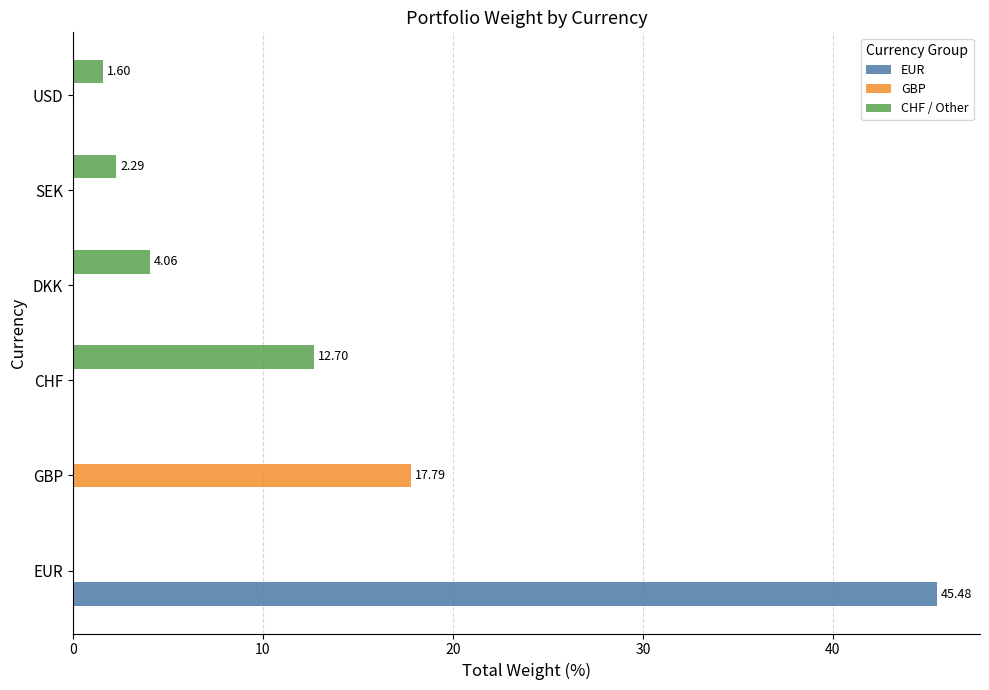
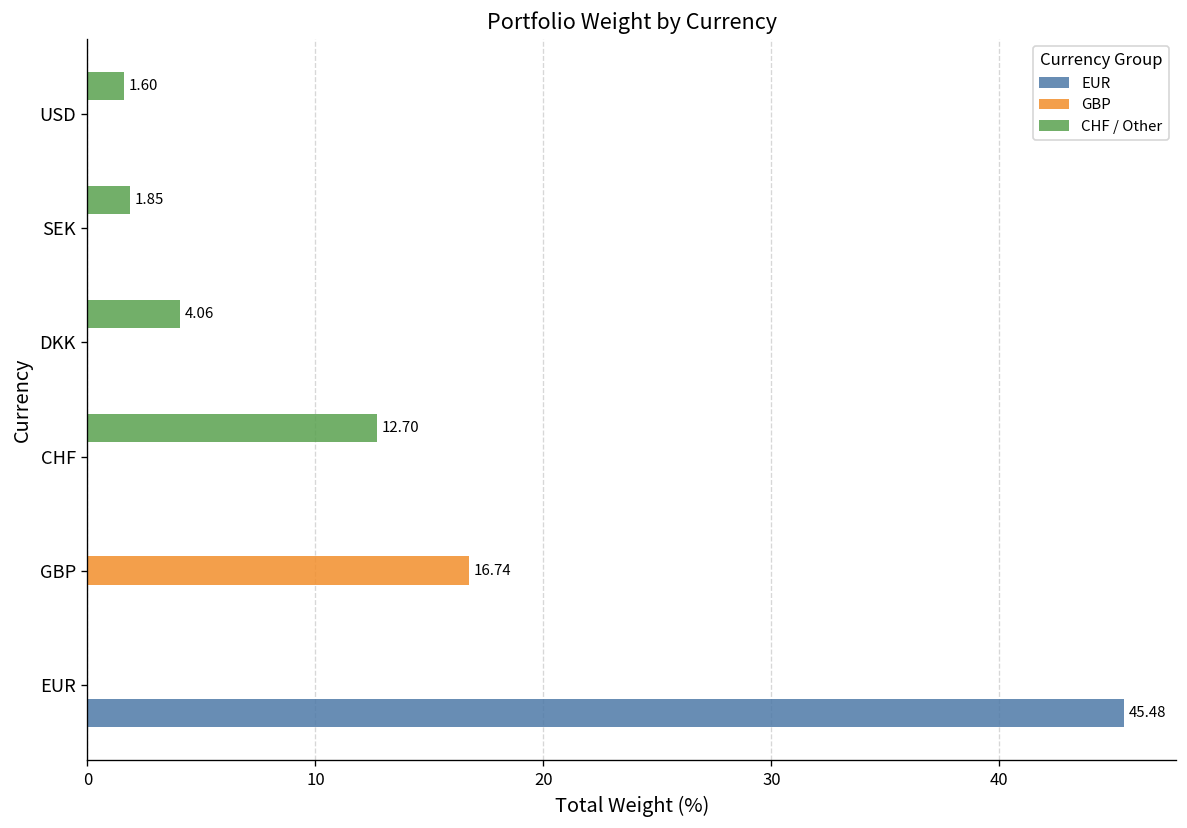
CHF / Other, SEK: 2.29 -> 1.85
GBP, GBP: 17.79 -> 16.74
